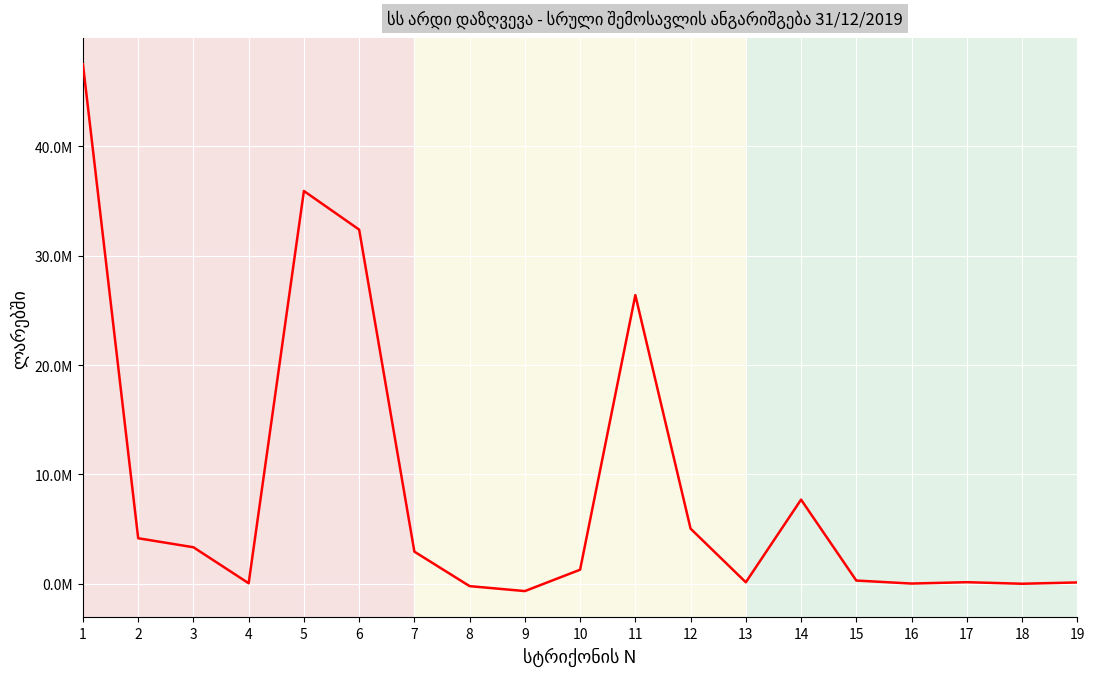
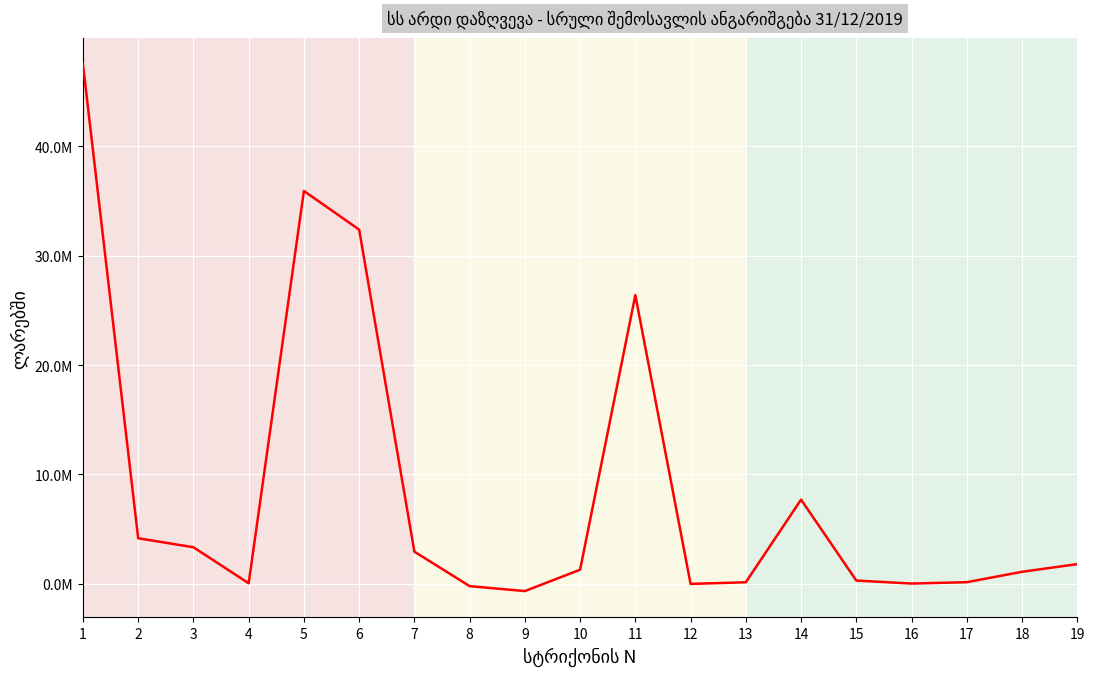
12: 5100000 -> 0
18: 0 -> 1100000
19: 100000 -> 1800000
